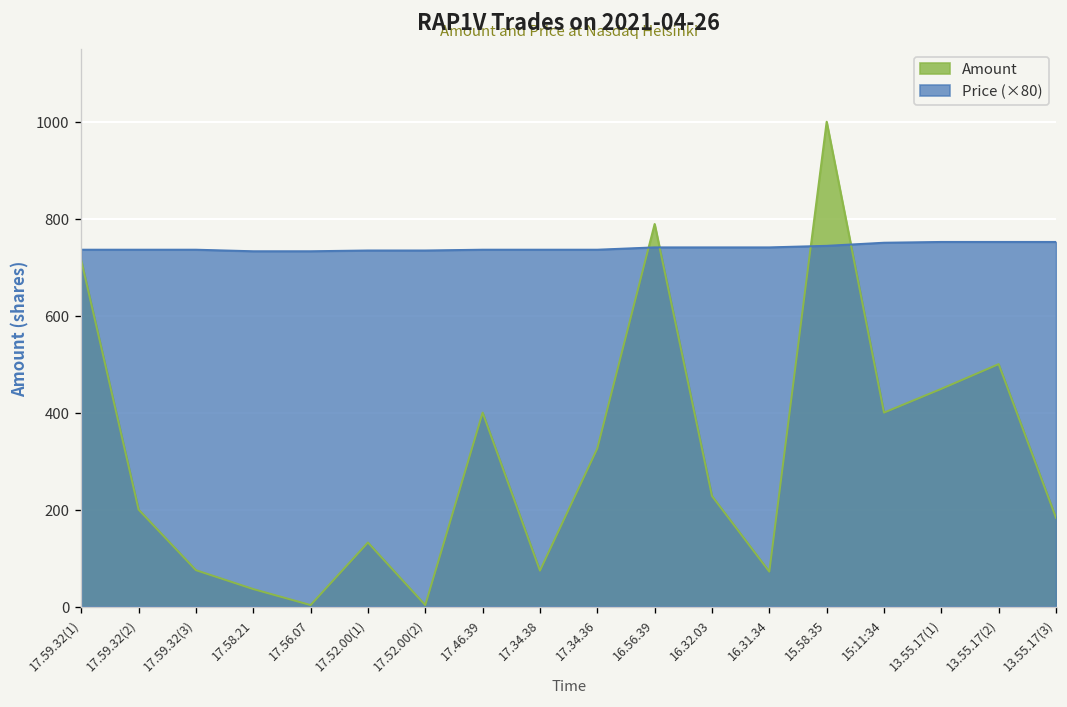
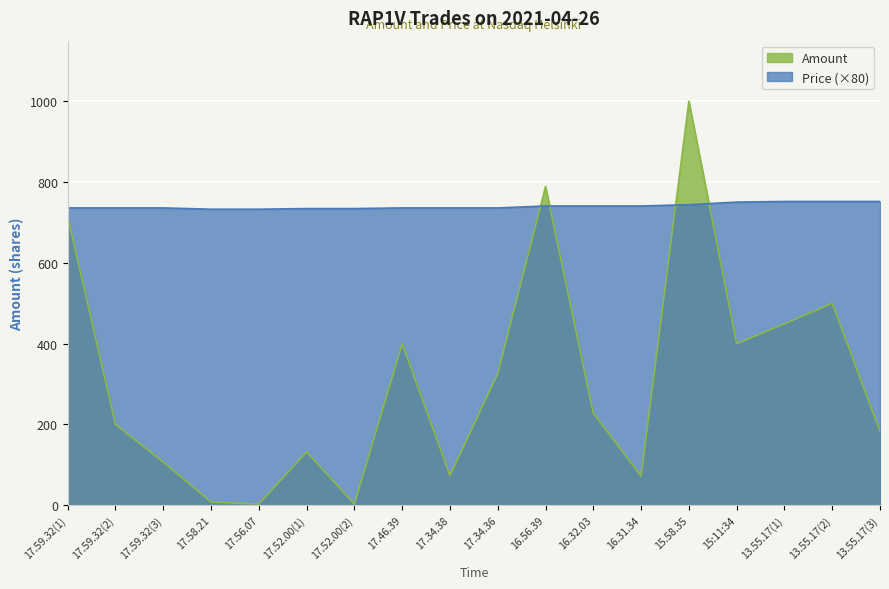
Amount, 17.59.32(3): 80 -> 110
Amount, 17.58.21: 40 -> 10
